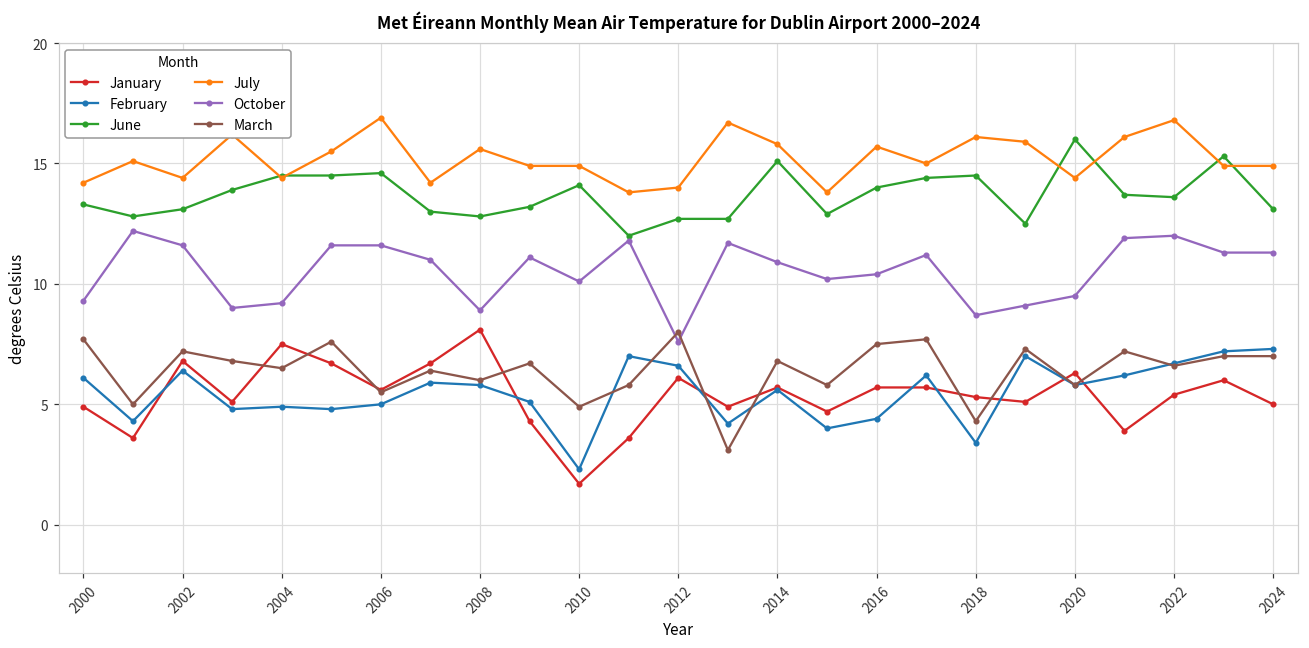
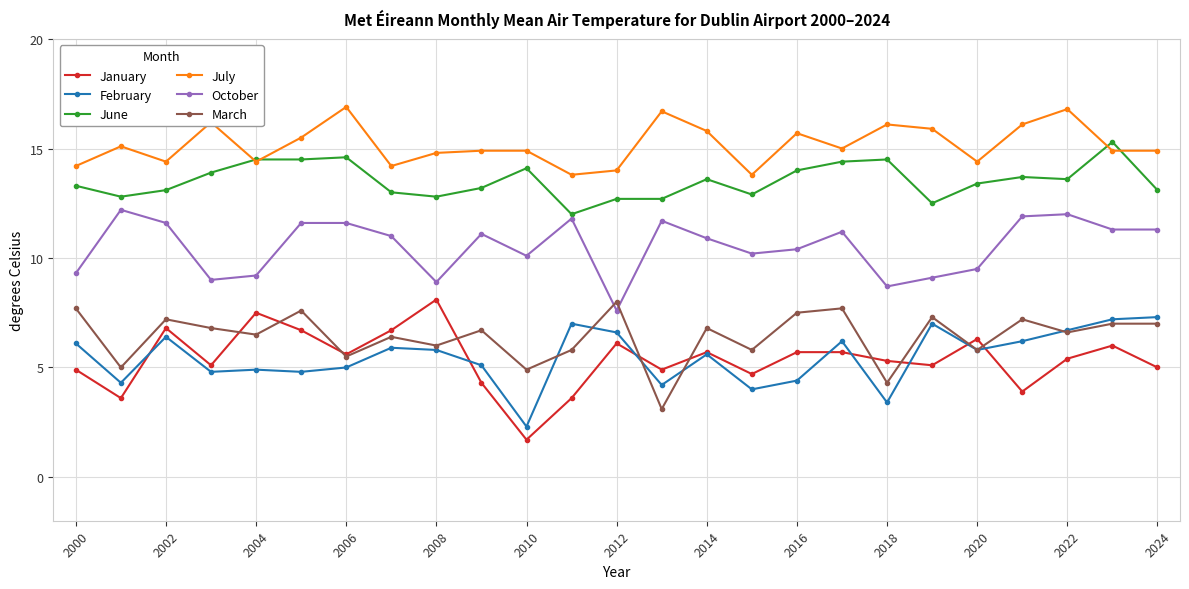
July, 2008: 15.6 -> 14.8
June, 2014: 15.1 -> 13.6
June, 2020: 16.0 -> 13.4
